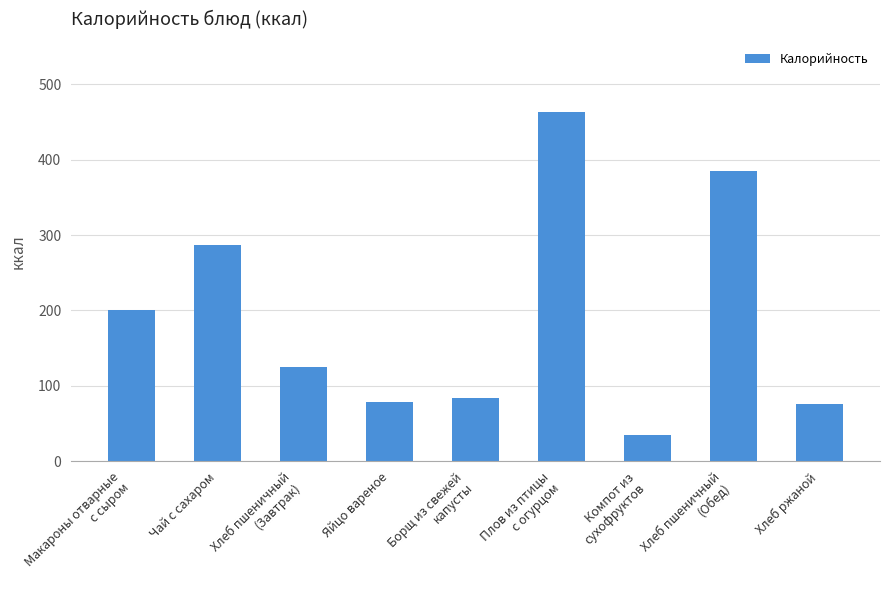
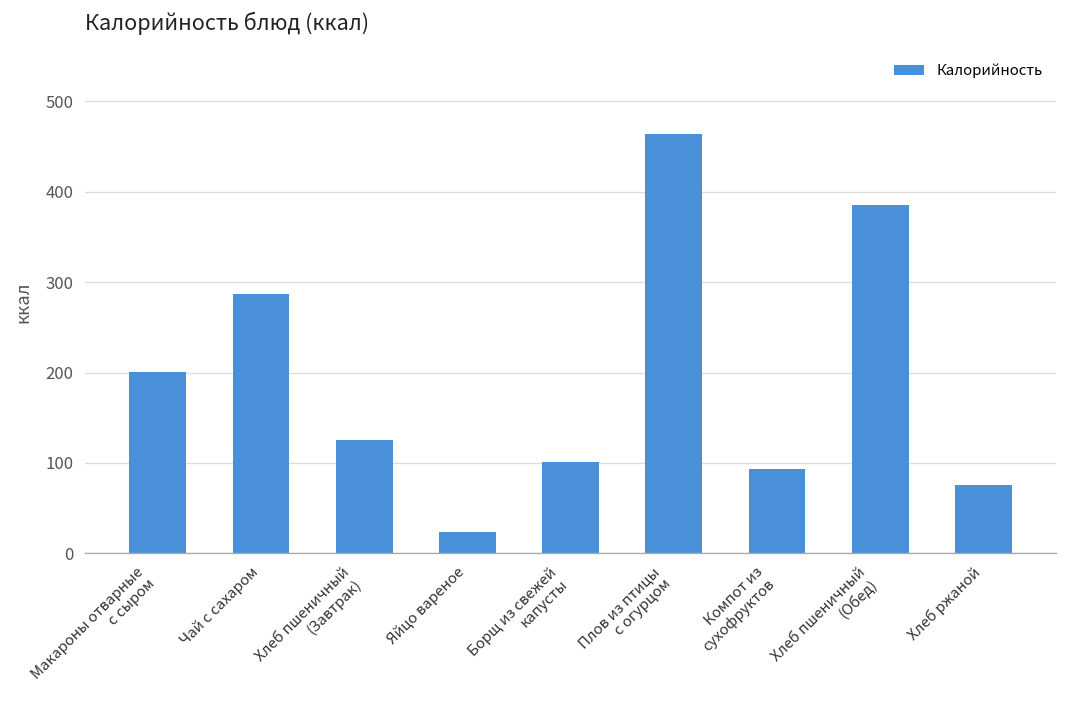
Яйцо вареное: 80 -> 20
Борщ из свежей капусты: 80 -> 100
Компот из сухофруктов: 30 -> 90
